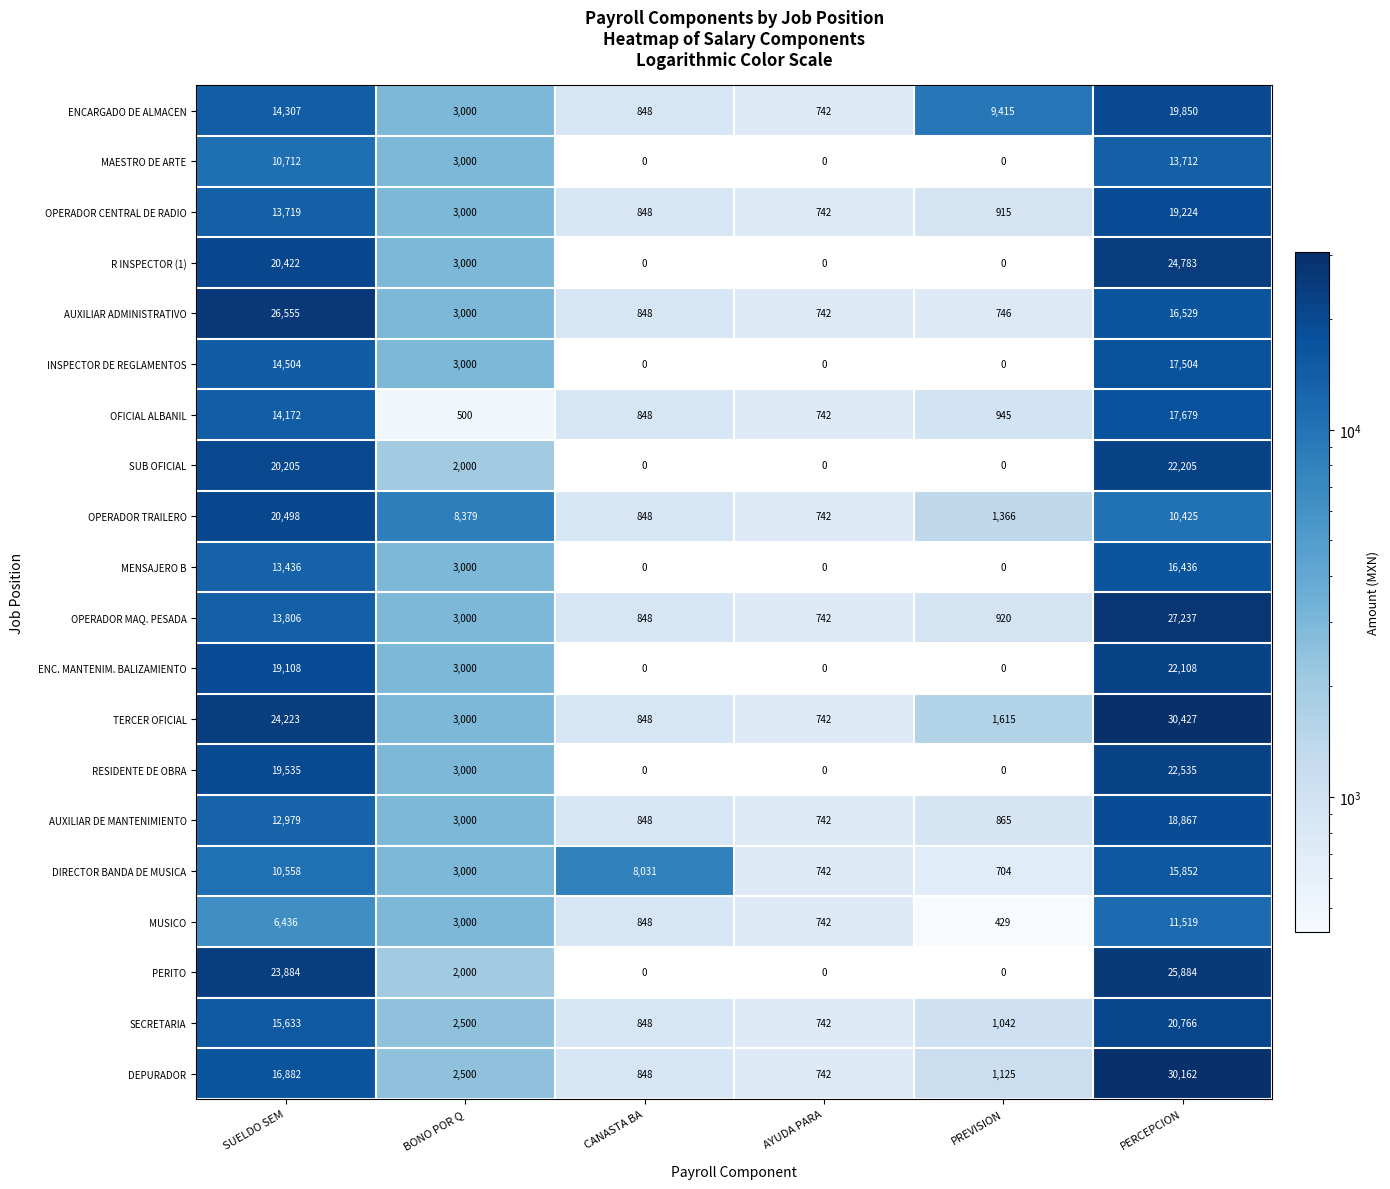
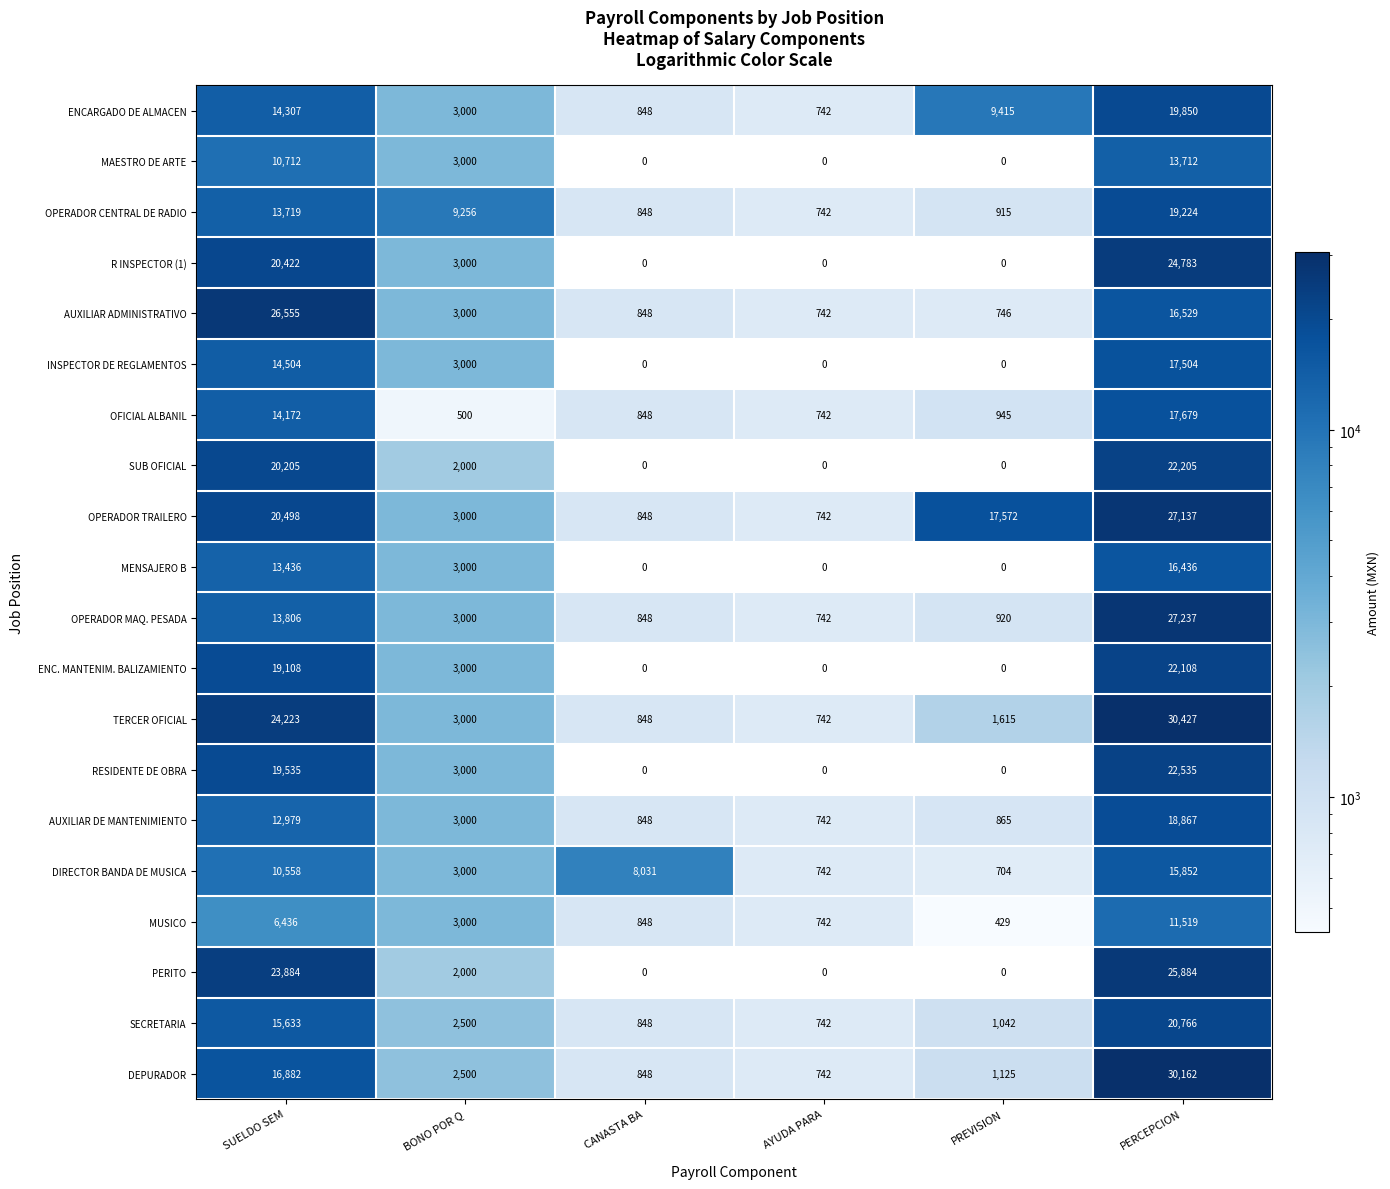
OPERADOR CENTRAL DE RADIO, BONO POR Q: 3,000 -> 9,256
OPERADOR TRAILERO, BONO POR Q: 8,379 -> 3,000
OPERADOR TRAILERO, PREVISION: 1,366 -> 17,572
OPERADOR TRAILERO, PERCEPCION: 10,425 -> 27,137
